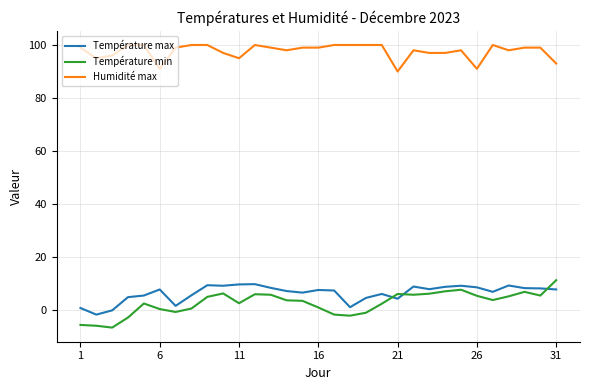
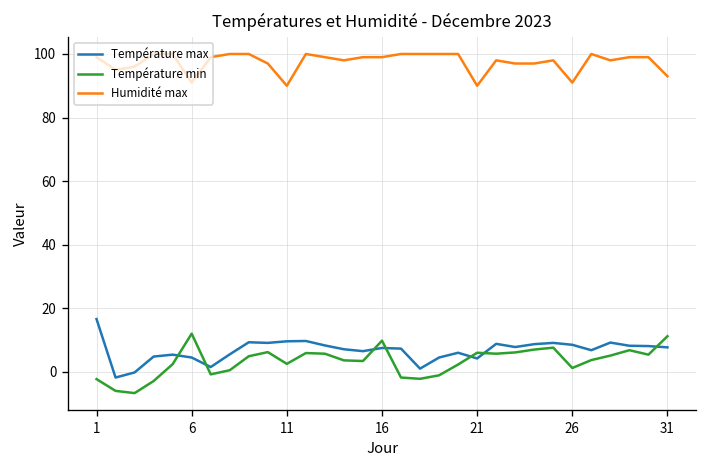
Température max, 1: 1 -> 17
Température min, 1: -6 -> -2
Température max, 6: 8 -> 5
Température min, 6: 0 -> 12
Humidité max, 11: 95 -> 90
Température min, 16: 1 -> 10
Température min, 26: 5 -> 1
